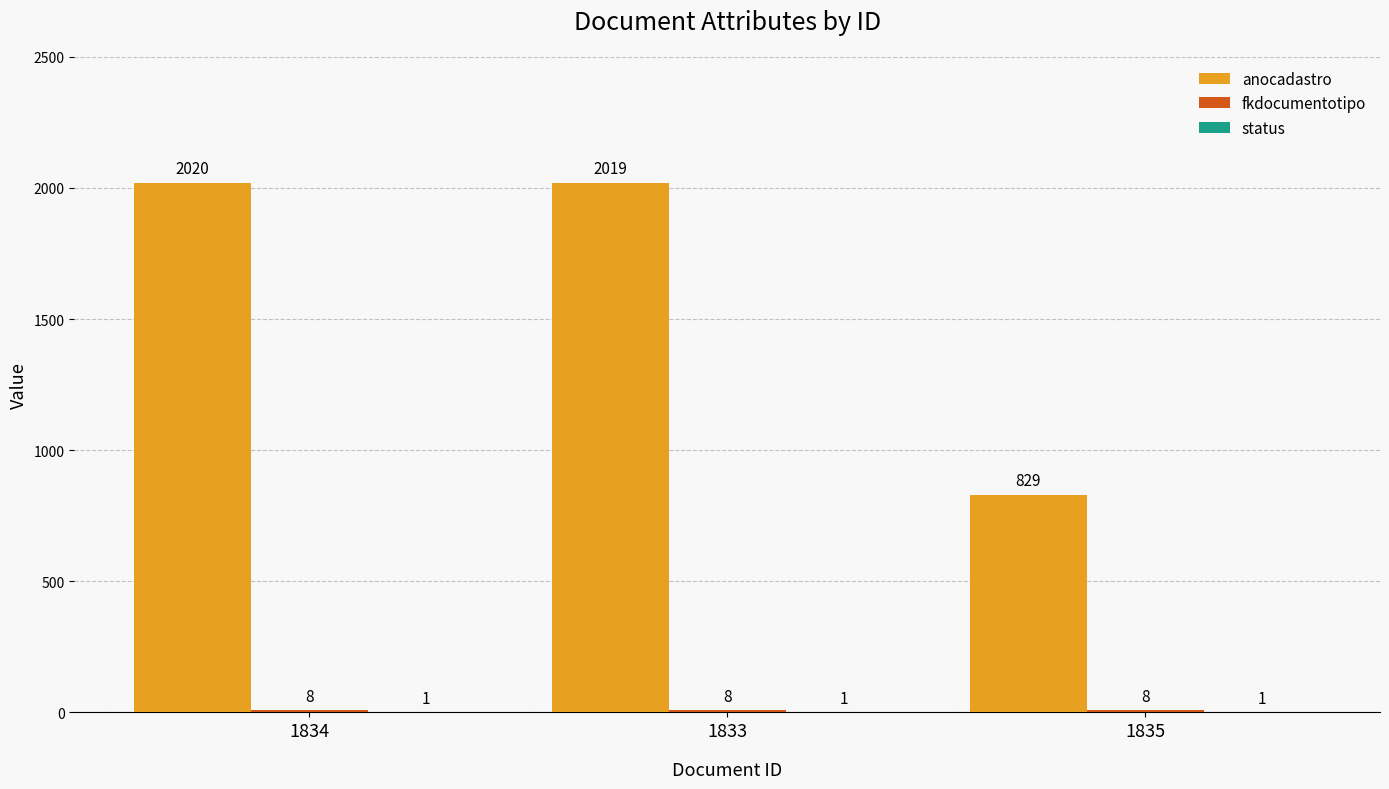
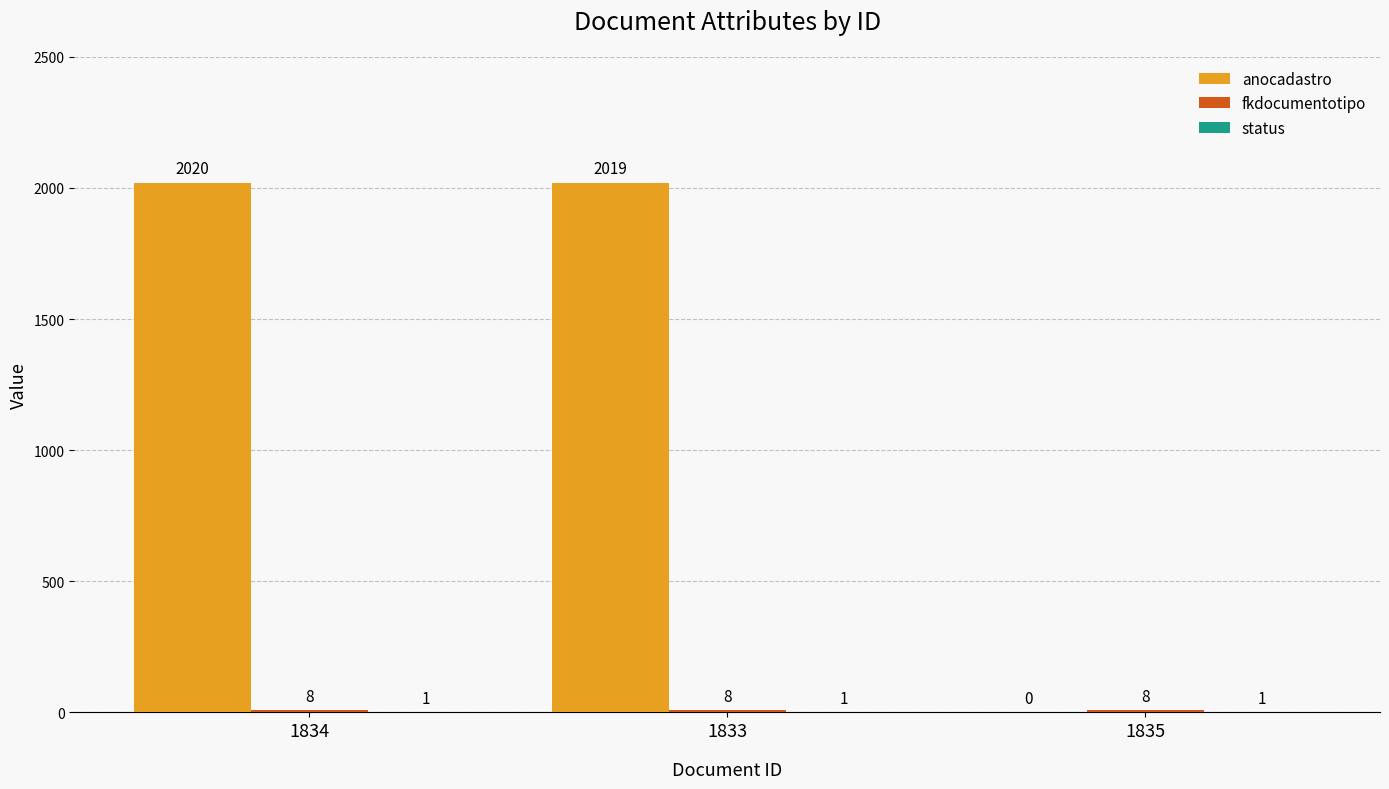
anocadastro, 1835: 829 -> 0
